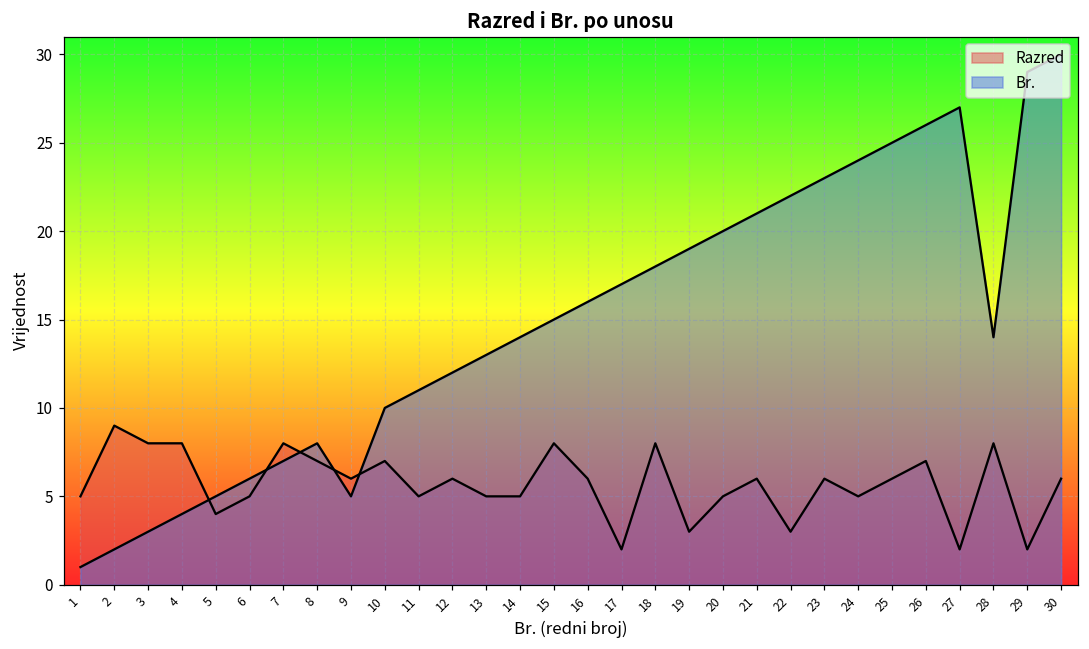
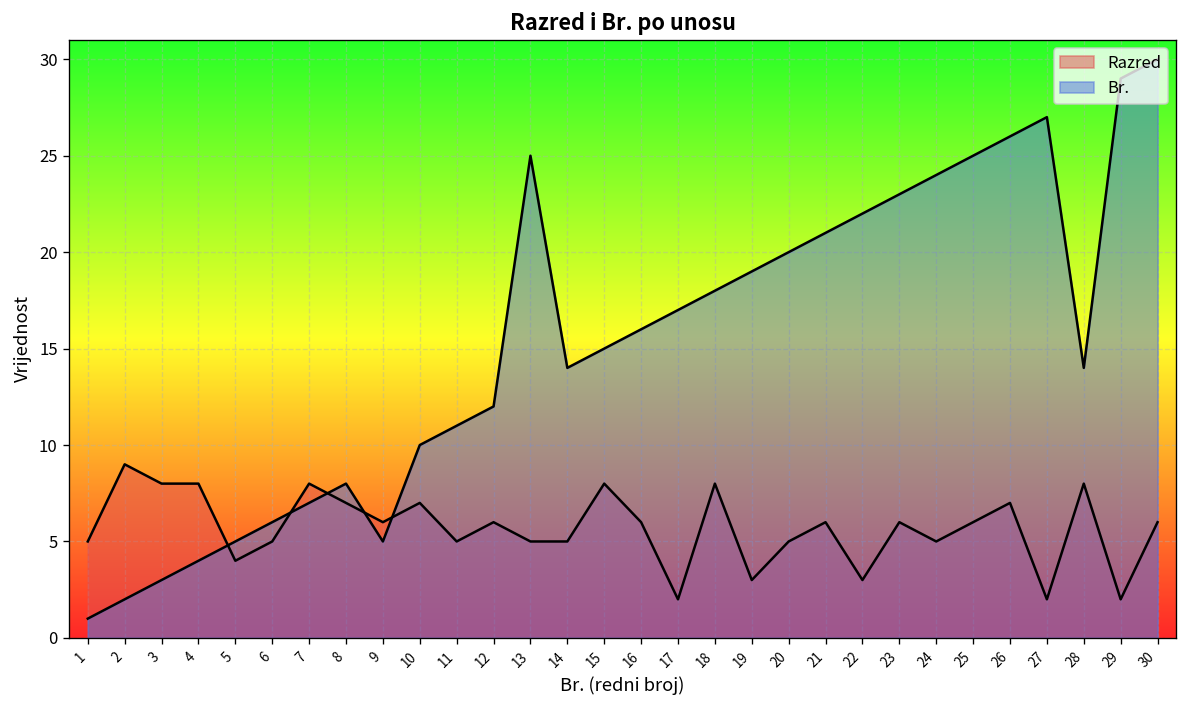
Br., 13: 13 -> 25
